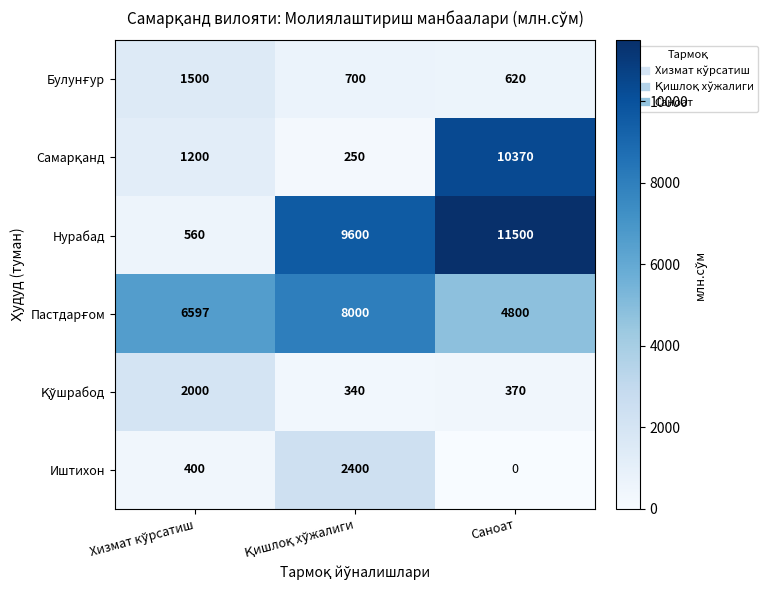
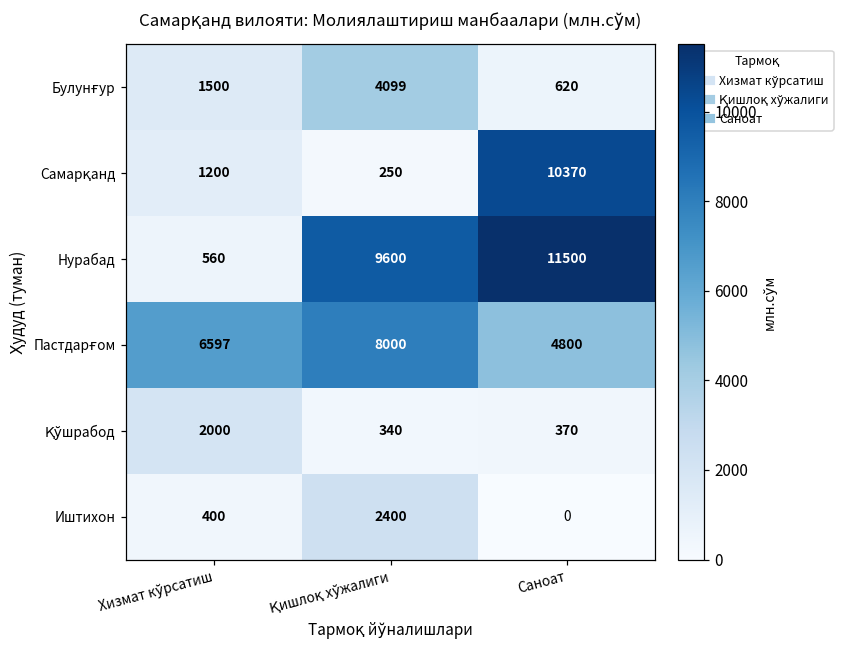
Булунғур, Қишлоқ хўжалиги: 700 -> 4099
